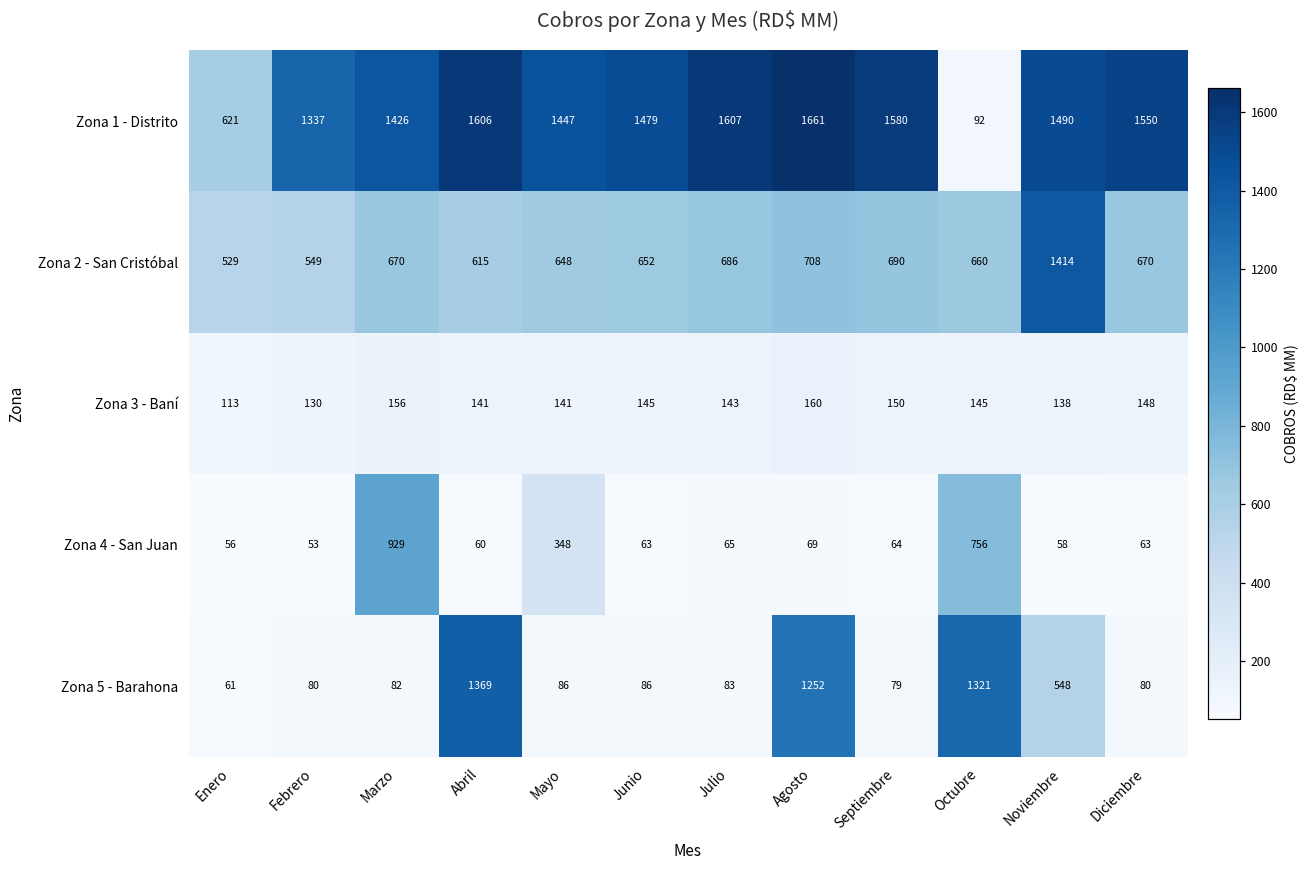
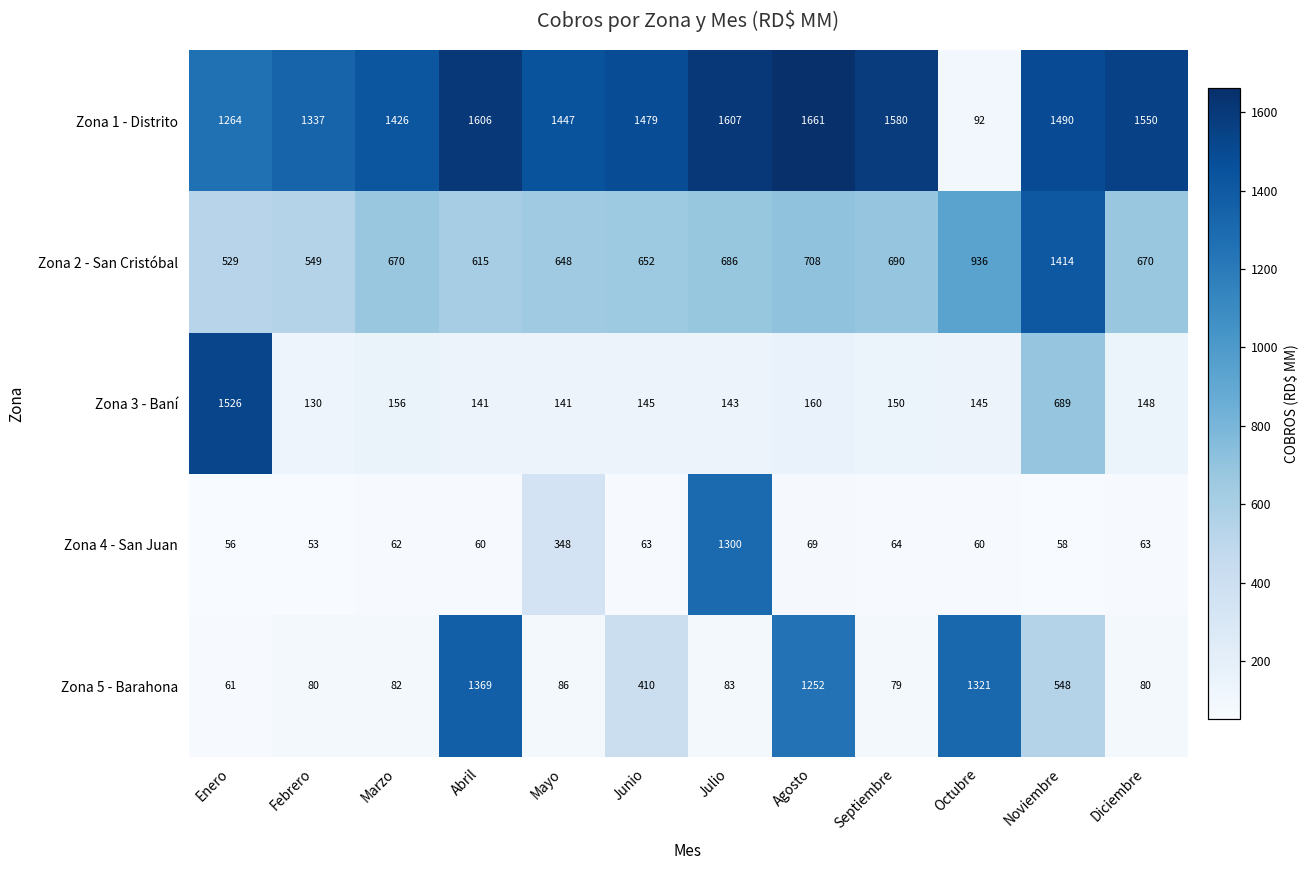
Zona 1 - Distrito, Enero: 621 -> 1264
Zona 2 - San Cristóbal, Octubre: 660 -> 936
Zona 3 - Baní, Enero: 113 -> 1526
Zona 3 - Baní, Noviembre: 138 -> 689
Zona 4 - San Juan, Marzo: 929 -> 62
Zona 4 - San Juan, Julio: 65 -> 1300
Zona 4 - San Juan, Octubre: 756 -> 60
Zona 5 - Barahona, Junio: 86 -> 410
